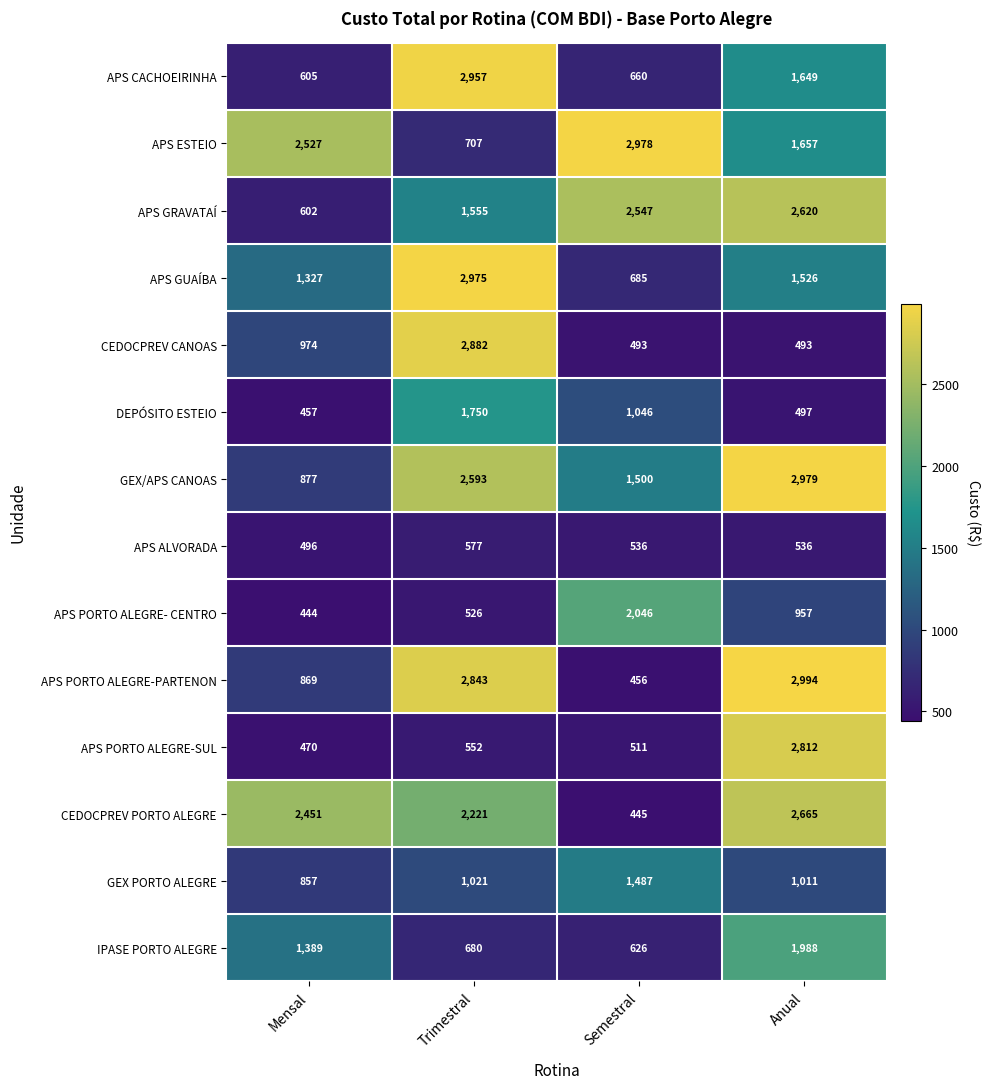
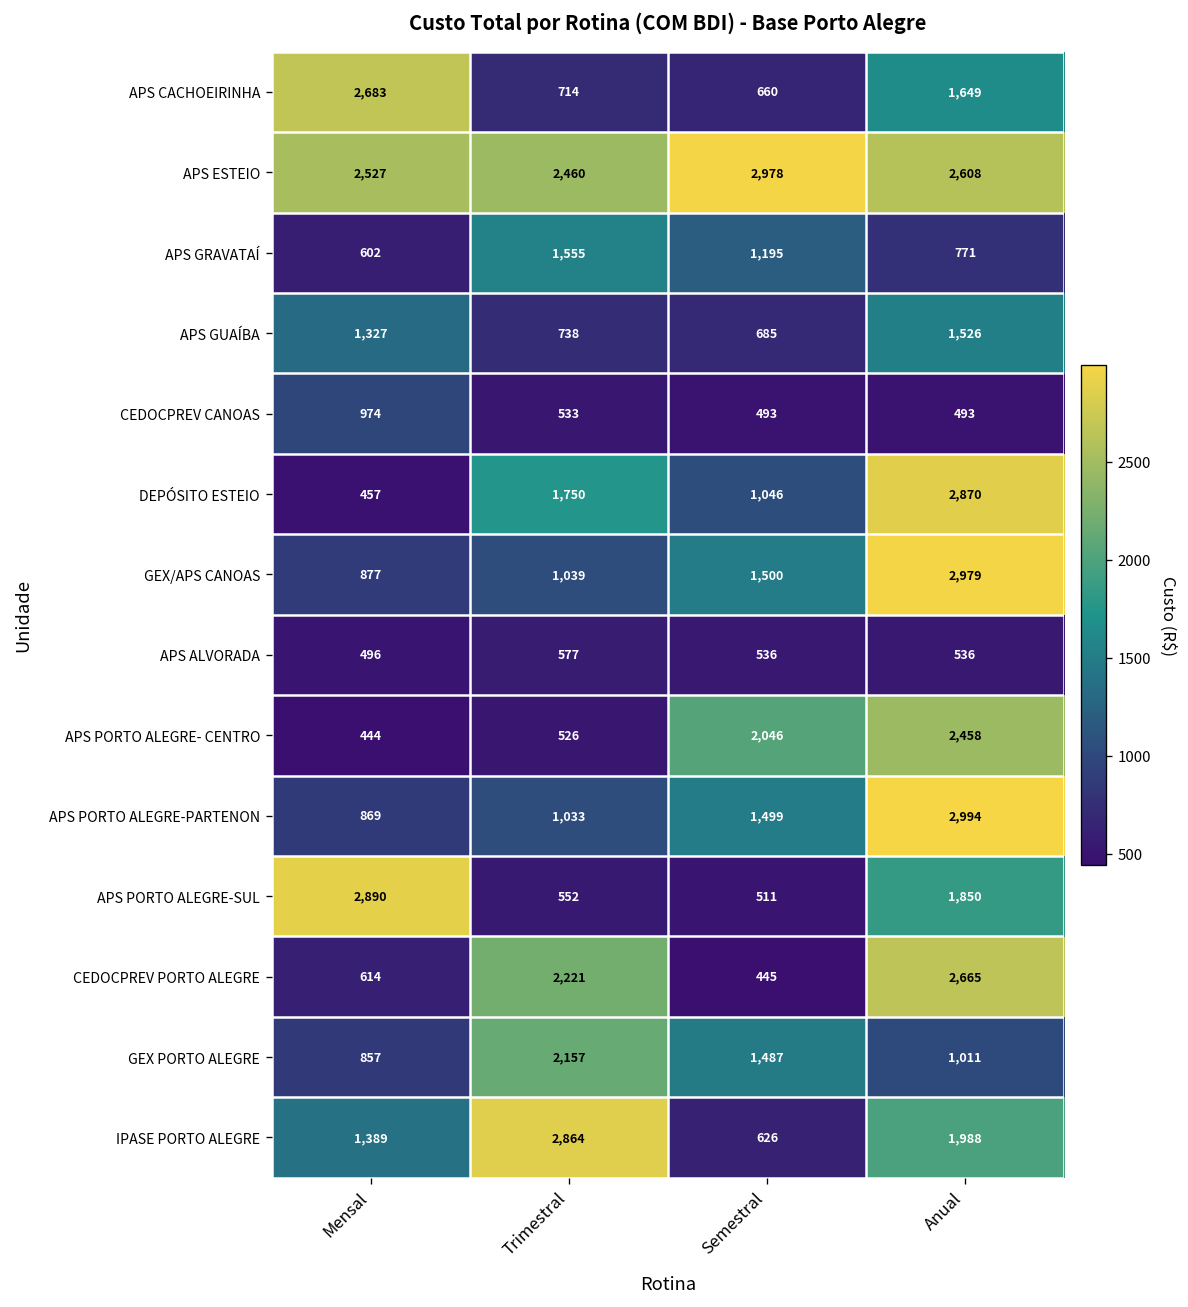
APS CACHOEIRINHA, Mensal: 605 -> 2,683
APS CACHOEIRINHA, Trimestral: 2,957 -> 714
APS ESTEIO, Trimestral: 707 -> 2,460
APS ESTEIO, Anual: 1,657 -> 2,608
APS GRAVATAÍ, Semestral: 2,547 -> 1,195
APS GRAVATAÍ, Anual: 2,620 -> 771
APS GUAÍBA, Trimestral: 2,975 -> 738
CEDOCPREV CANOAS, Trimestral: 2,882 -> 533
DEPÓSITO ESTEIO, Anual: 497 -> 2,870
GEX/APS CANOAS, Trimestral: 2,593 -> 1,039
APS PORTO ALEGRE- CENTRO, Anual: 957 -> 2,458
APS PORTO ALEGRE-PARTENON, Trimestral: 2,843 -> 1,033
APS PORTO ALEGRE-PARTENON, Semestral: 456 -> 1,499
APS PORTO ALEGRE-SUL, Mensal: 470 -> 2,890
APS PORTO ALEGRE-SUL, Anual: 2,812 -> 1,850
CEDOCPREV PORTO ALEGRE, Mensal: 2,451 -> 614
GEX PORTO ALEGRE, Trimestral: 1,021 -> 2,157
IPASE PORTO ALEGRE, Trimestral: 680 -> 2,864
